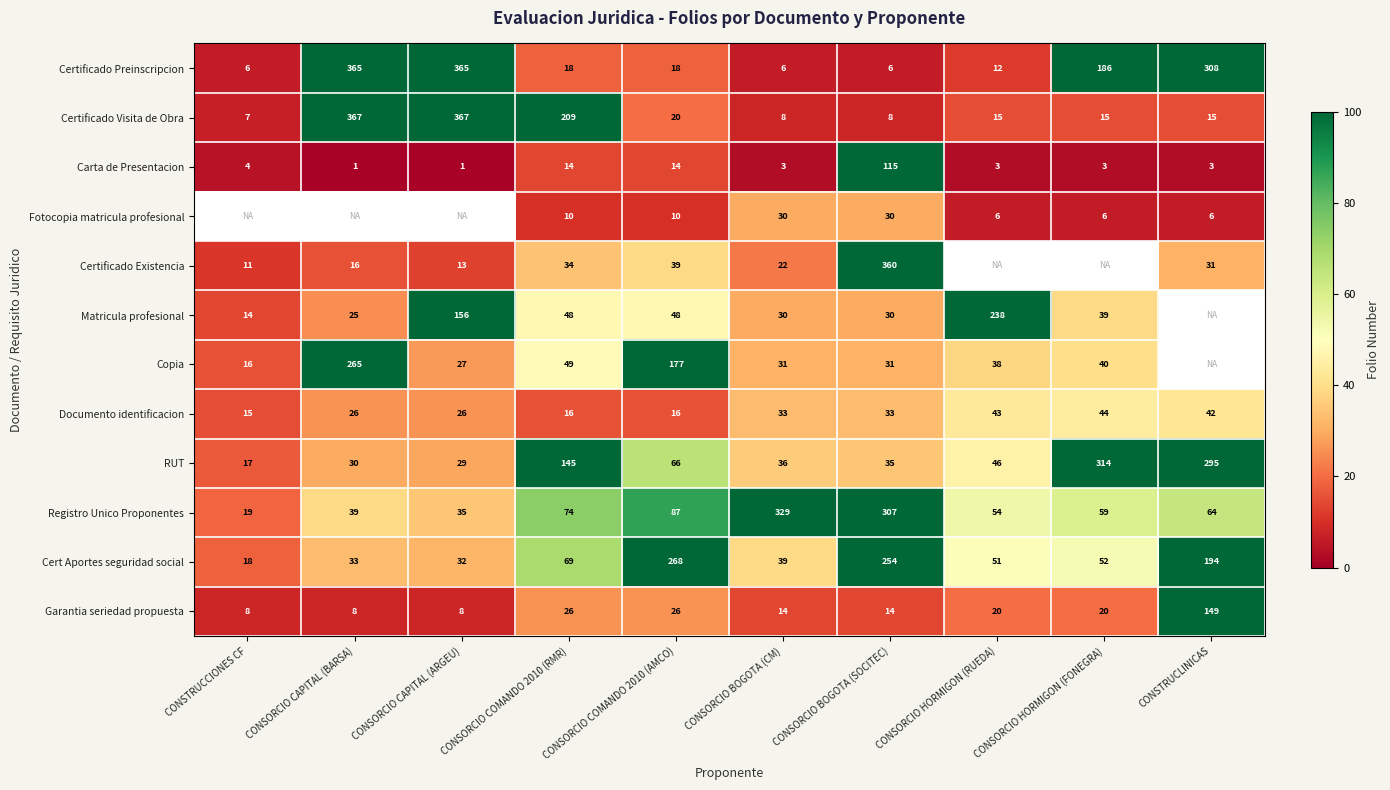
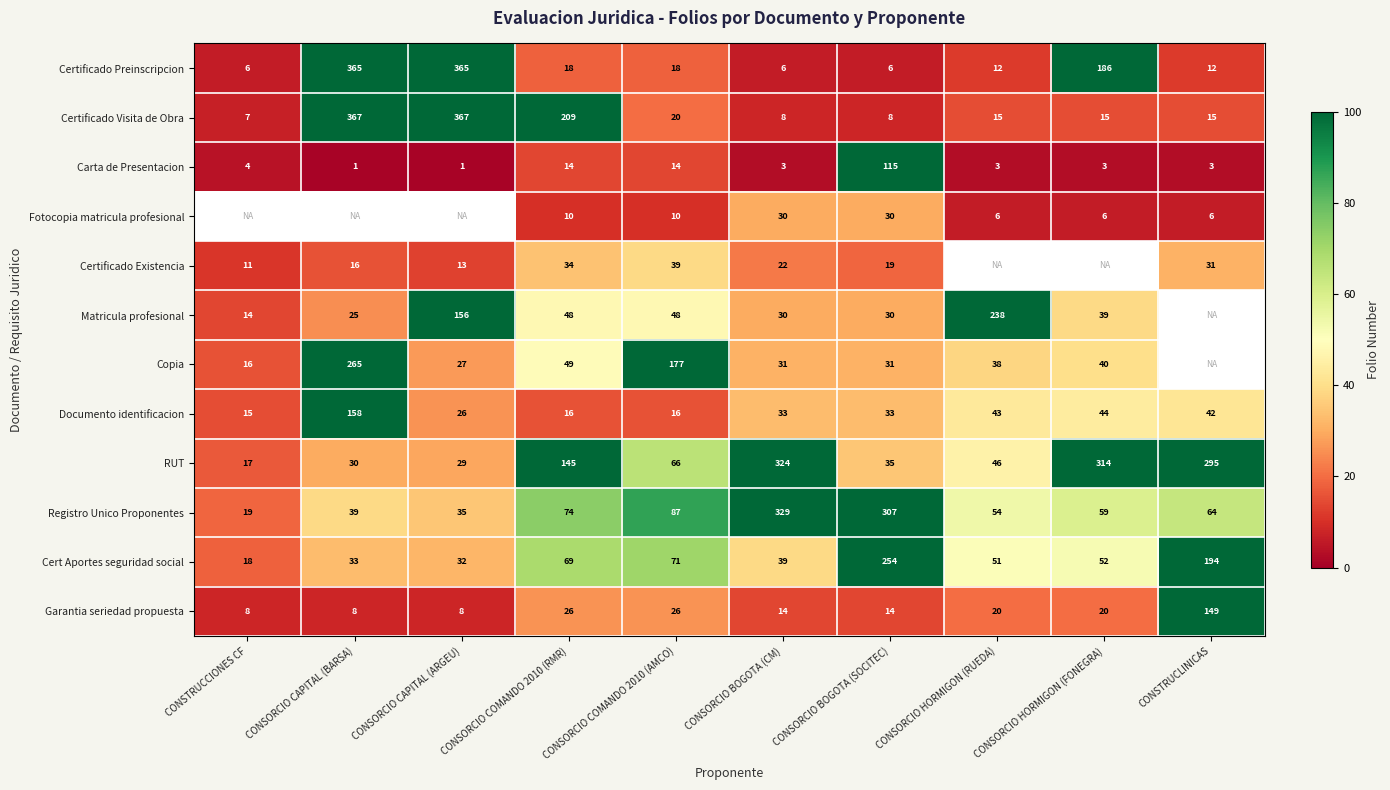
Certificado Preinscripcion, CONSTRUCLINICAS: 308 -> 12
Certificado Existencia, CONSORCIO BOGOTA (SOCITEC): 360 -> 19
Documento identificacion, CONSORCIO CAPITAL (BARSA): 26 -> 158
RUT, CONSORCIO BOGOTA (CM): 36 -> 324
Cert Aportes seguridad social, CONSORCIO COMANDO 2010 (AMCO): 268 -> 71
